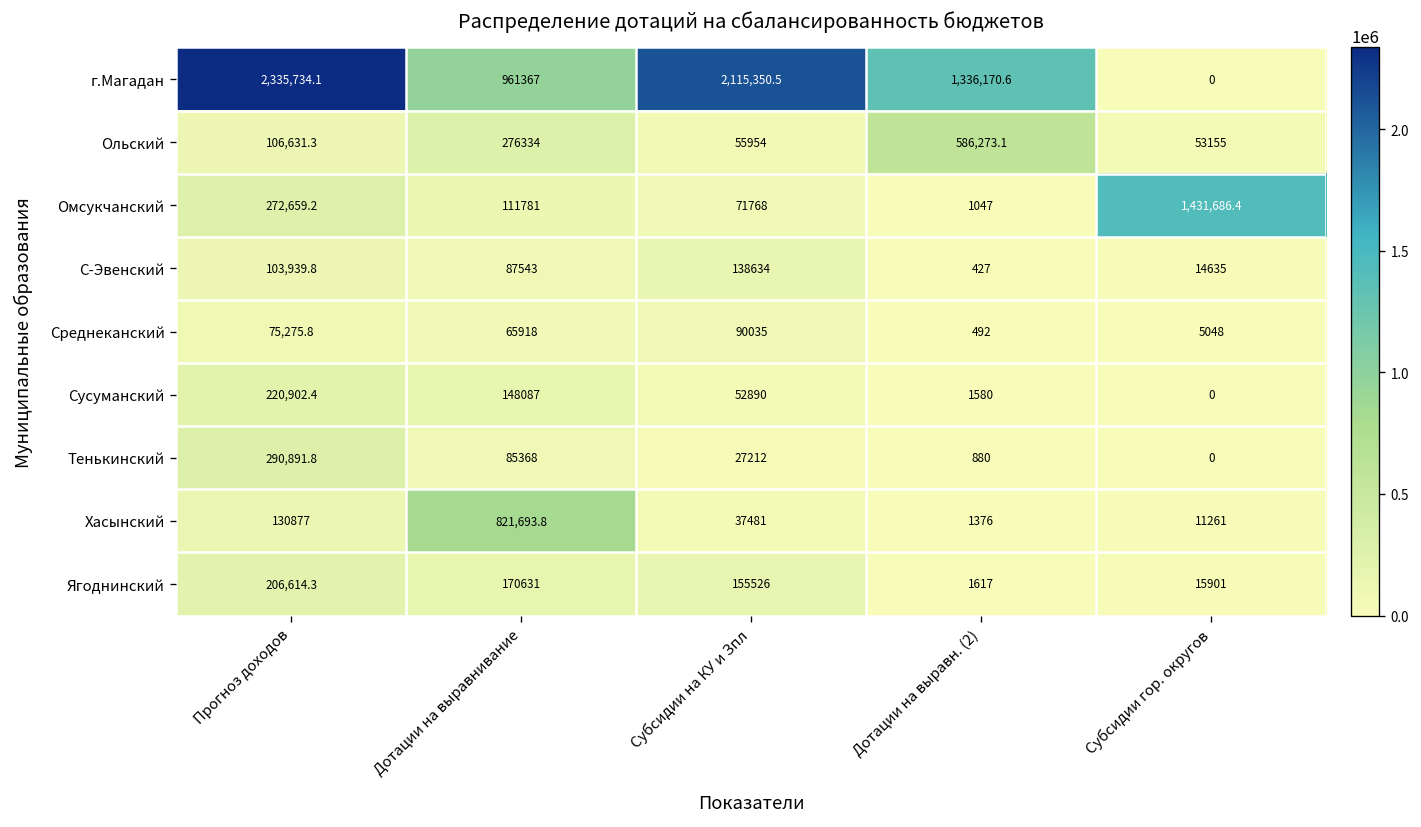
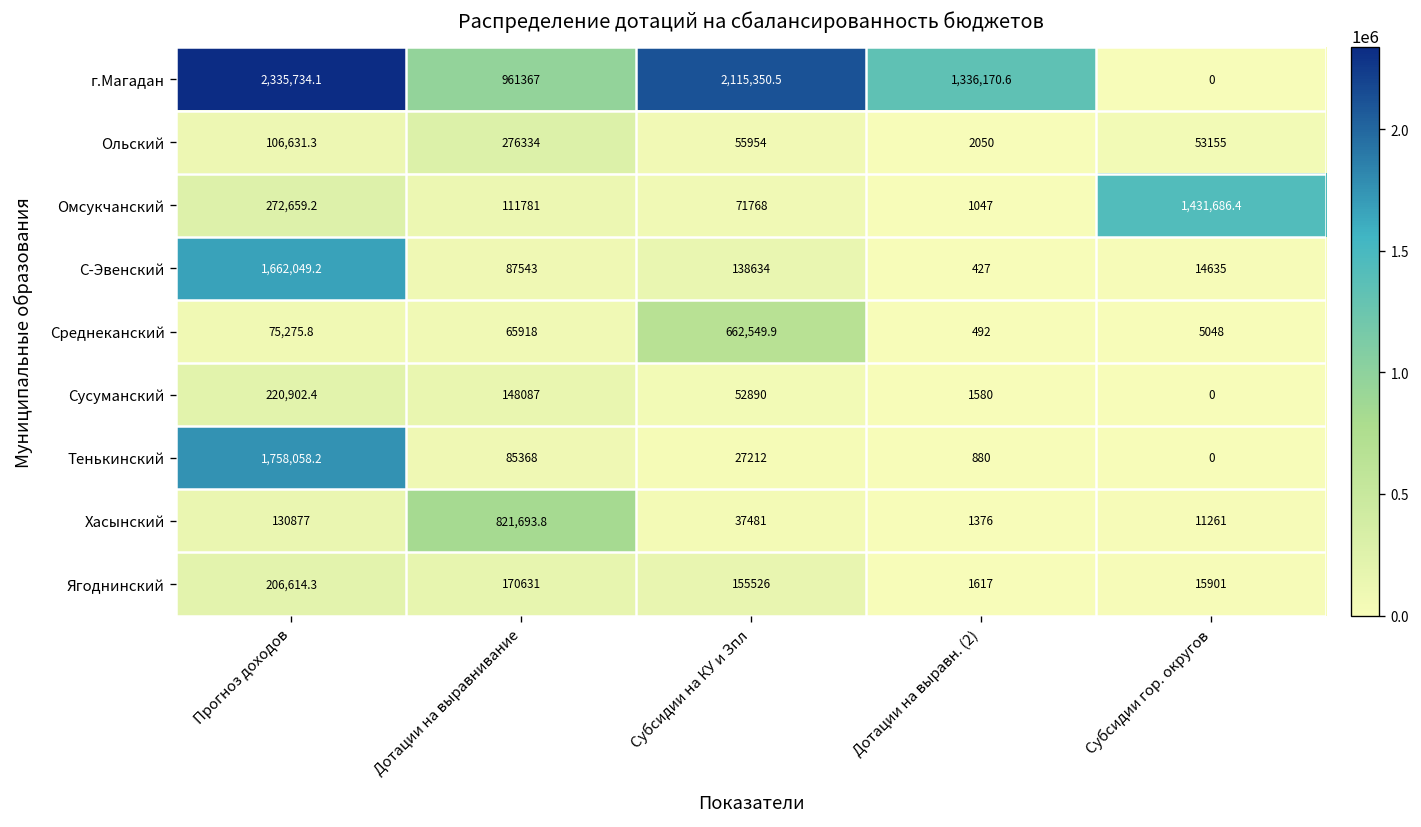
Ольский, Дотации на выравн. (2): 586,273.1 -> 2050
С-Эвенский, Прогноз доходов: 103,939.8 -> 1,662,049.2
Среднеканский, Субсидии на КУ и Зпл: 90035 -> 662,549.9
Тенькинский, Прогноз доходов: 290,891.8 -> 1,758,058.2
